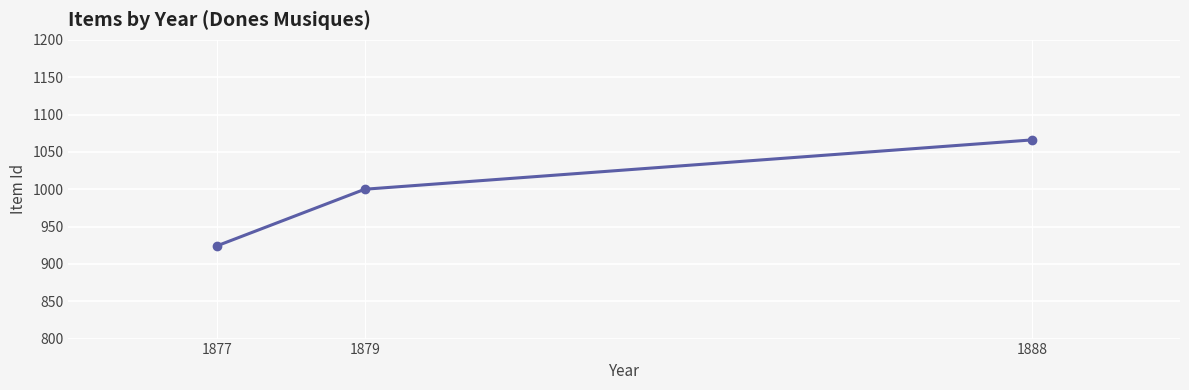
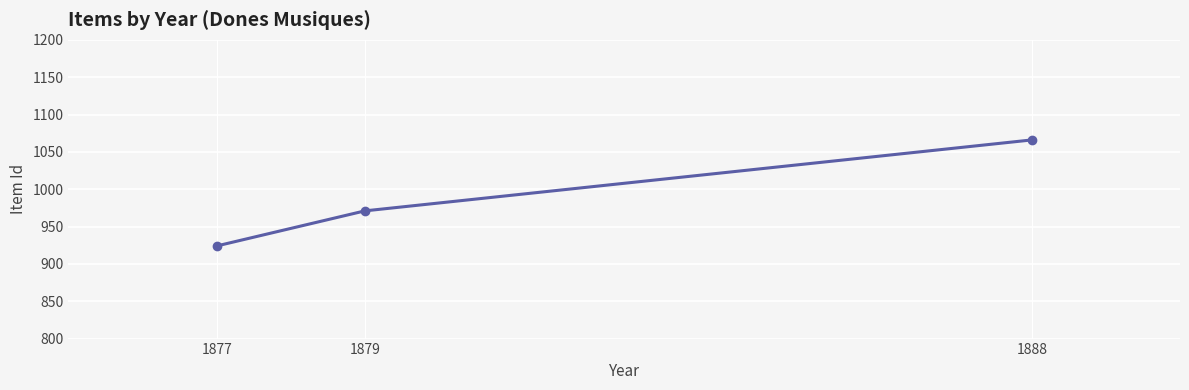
1879: 1000 -> 970
